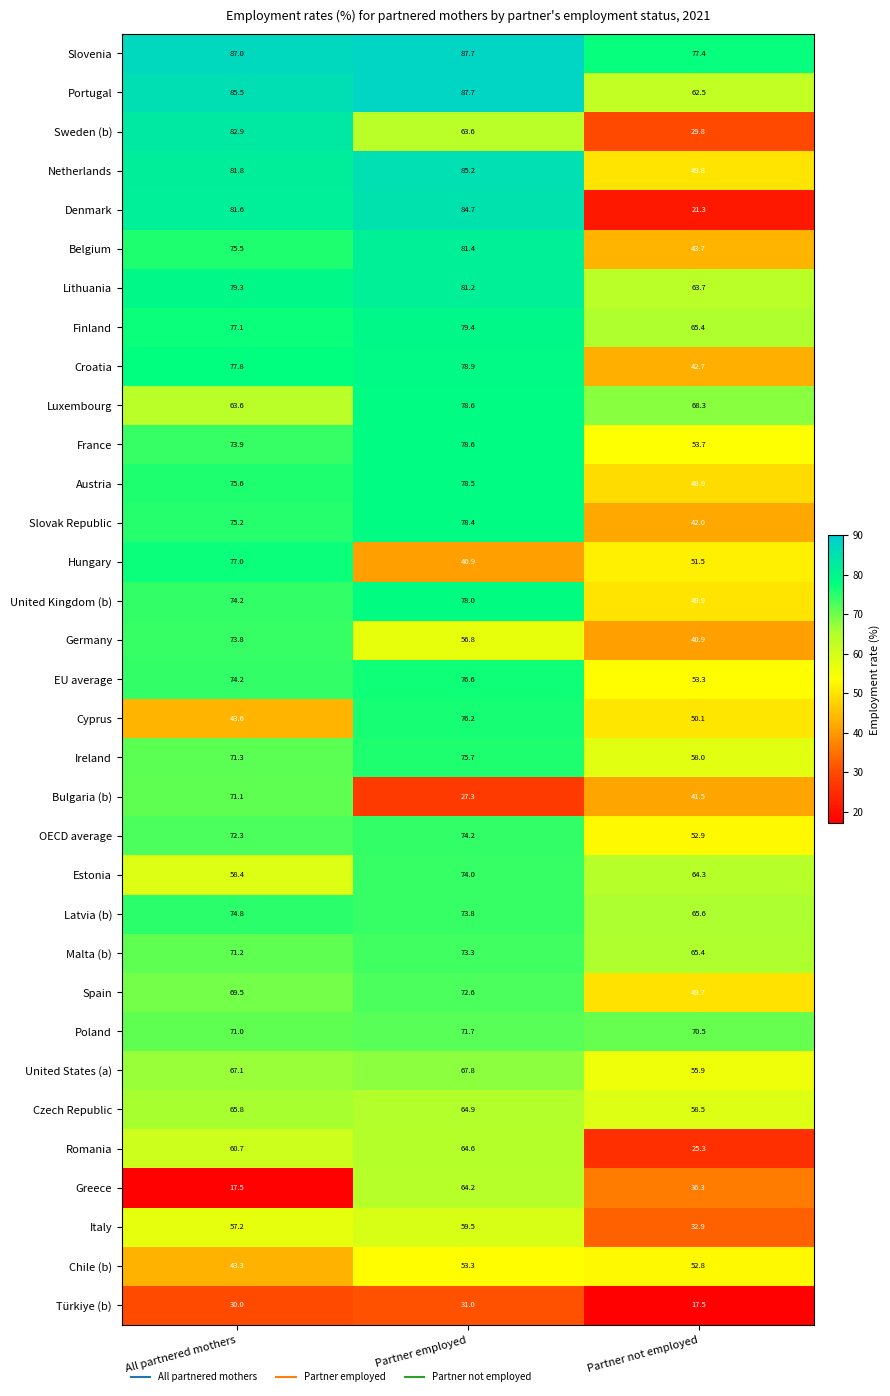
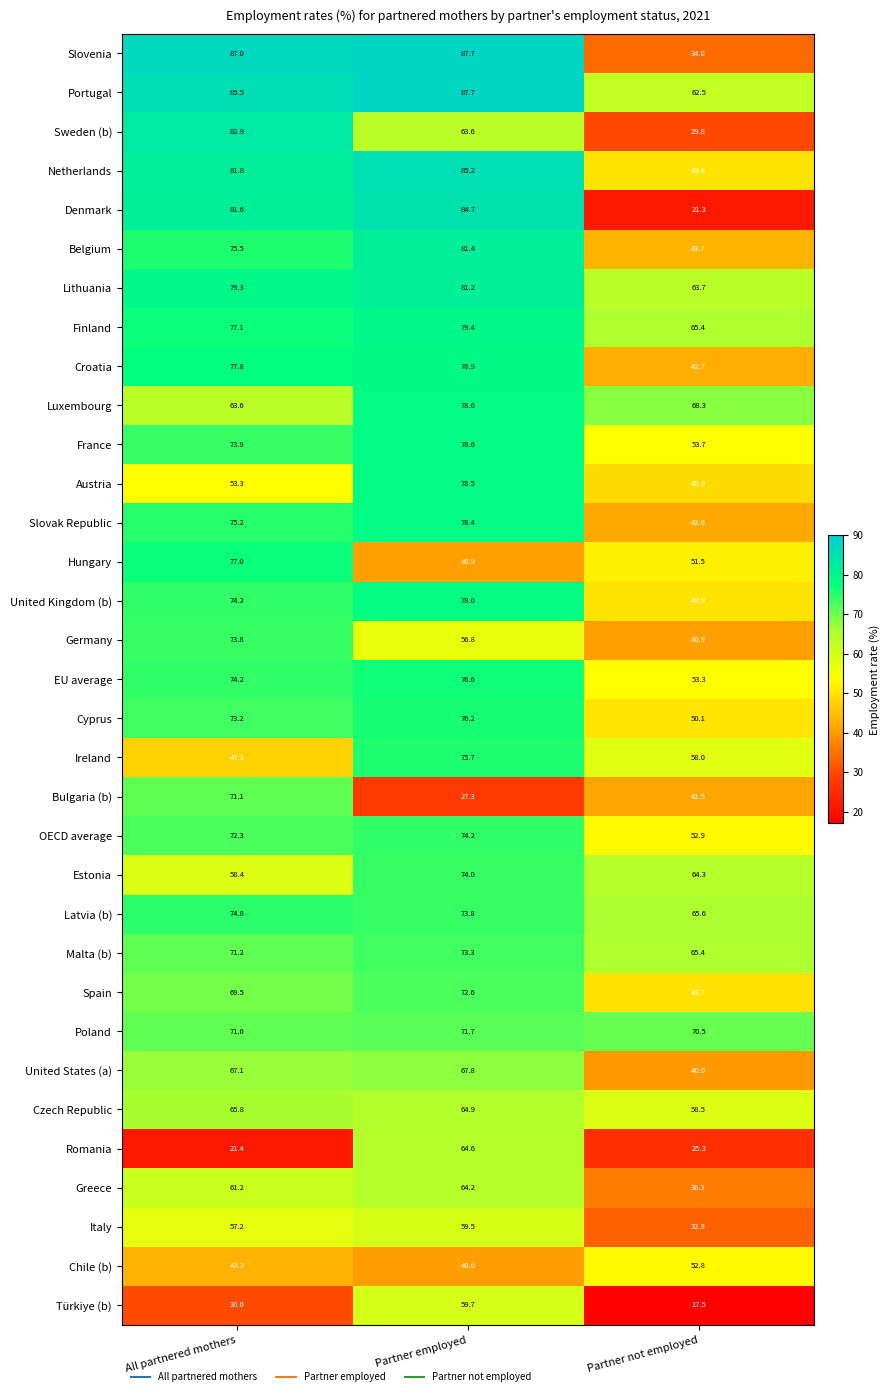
Slovenia, Partner not employed: 77.4 -> 34.0
Austria, All partnered mothers: 75.6 -> 53.3
Cyprus, All partnered mothers: 43.6 -> 73.2
Ireland, All partnered mothers: 71.3 -> 47.3
United States (a), Partner not employed: 55.9 -> 40.0
Romania, All partnered mothers: 60.7 -> 21.4
Greece, All partnered mothers: 17.5 -> 61.2
Chile (b), Partner employed: 53.3 -> 40.6
Türkiye (b), Partner employed: 31.0 -> 59.7
